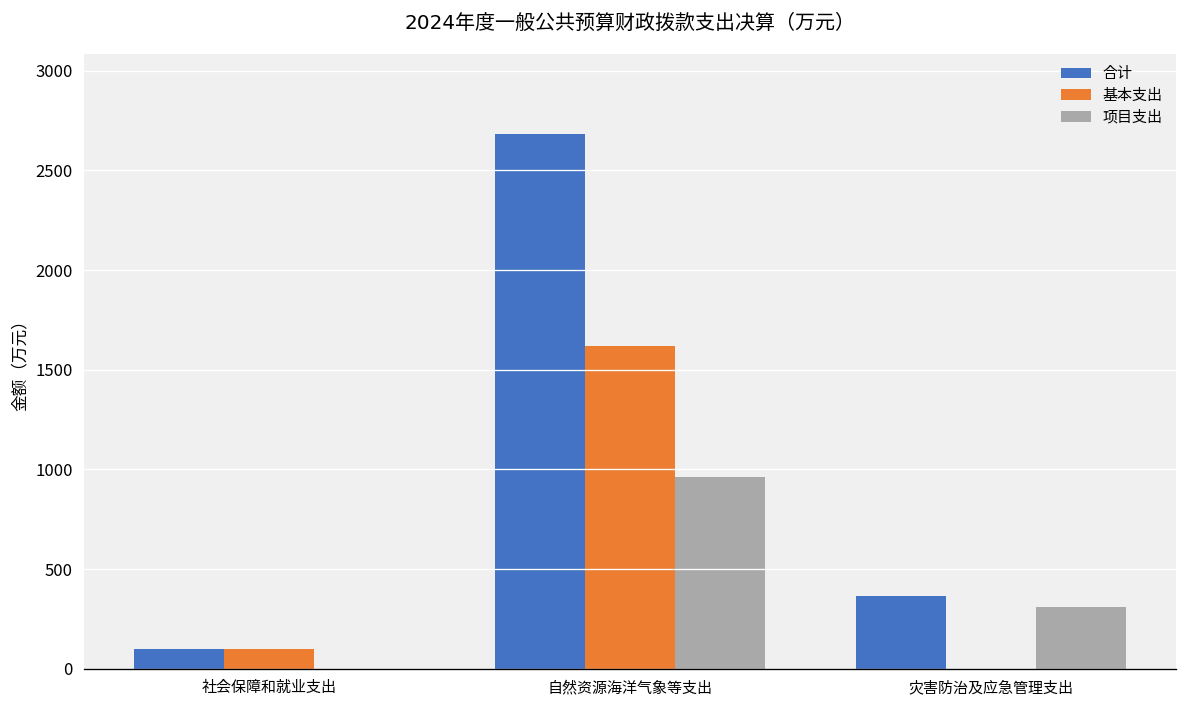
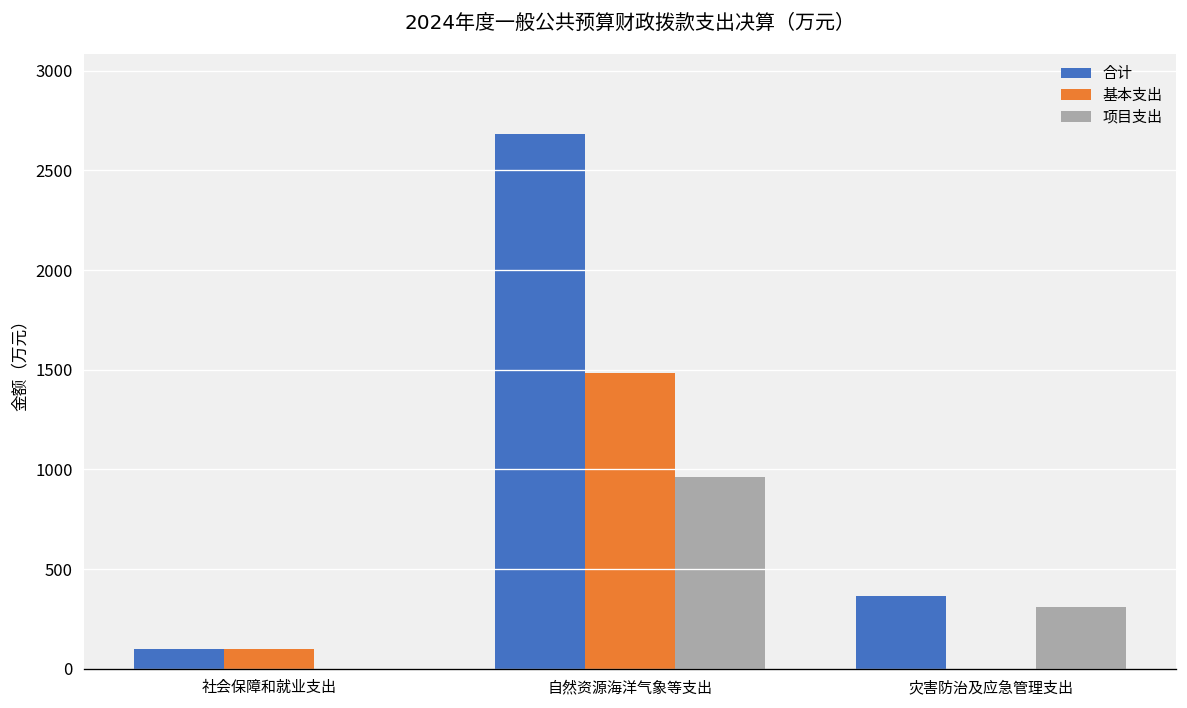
基本支出, 自然资源海洋气象等支出: 1620 -> 1480
